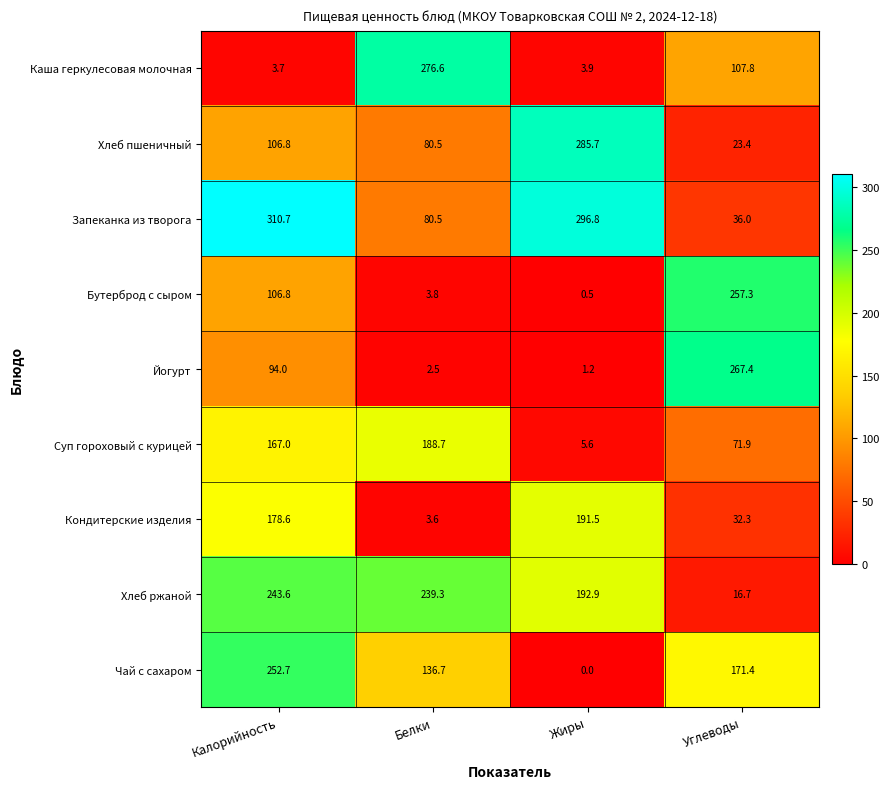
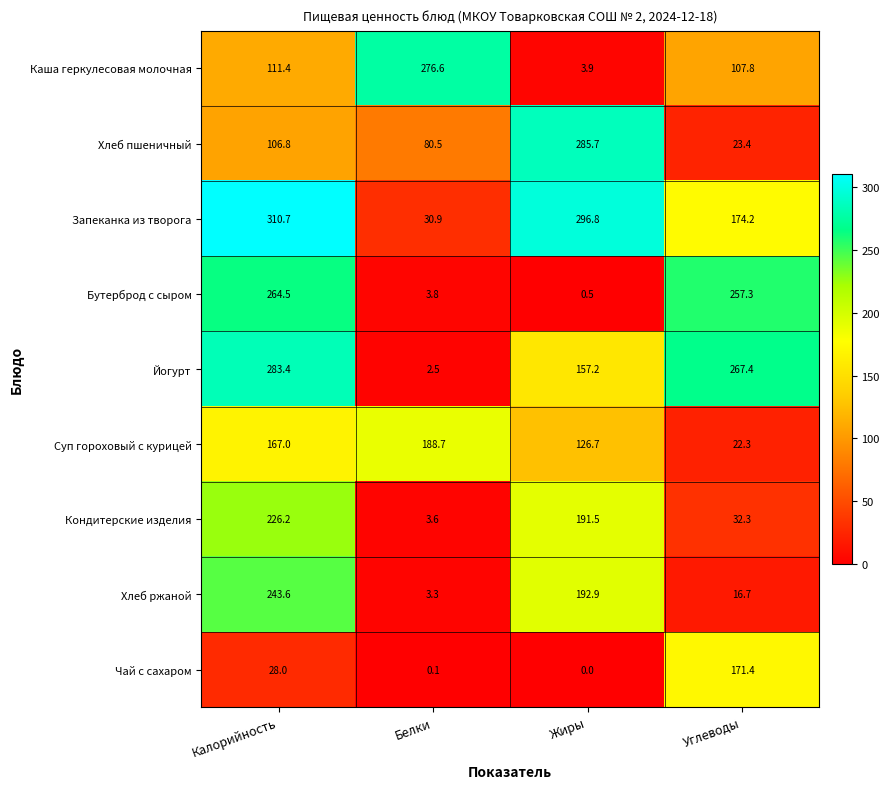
Каша геркулесовая молочная, Калорийность: 3.7 -> 111.4
Запеканка из творога, Белки: 80.5 -> 30.9
Запеканка из творога, Углеводы: 36.0 -> 174.2
Бутерброд с сыром, Калорийность: 106.8 -> 264.5
Йогурт, Калорийность: 94.0 -> 283.4
Йогурт, Жиры: 1.2 -> 157.2
Суп гороховый с курицей, Жиры: 5.6 -> 126.7
Суп гороховый с курицей, Углеводы: 71.9 -> 22.3
Кондитерские изделия, Калорийность: 178.6 -> 226.2
Хлеб ржаной, Белки: 239.3 -> 3.3
Чай с сахаром, Калорийность: 252.7 -> 28.0
Чай с сахаром, Белки: 136.7 -> 0.1
